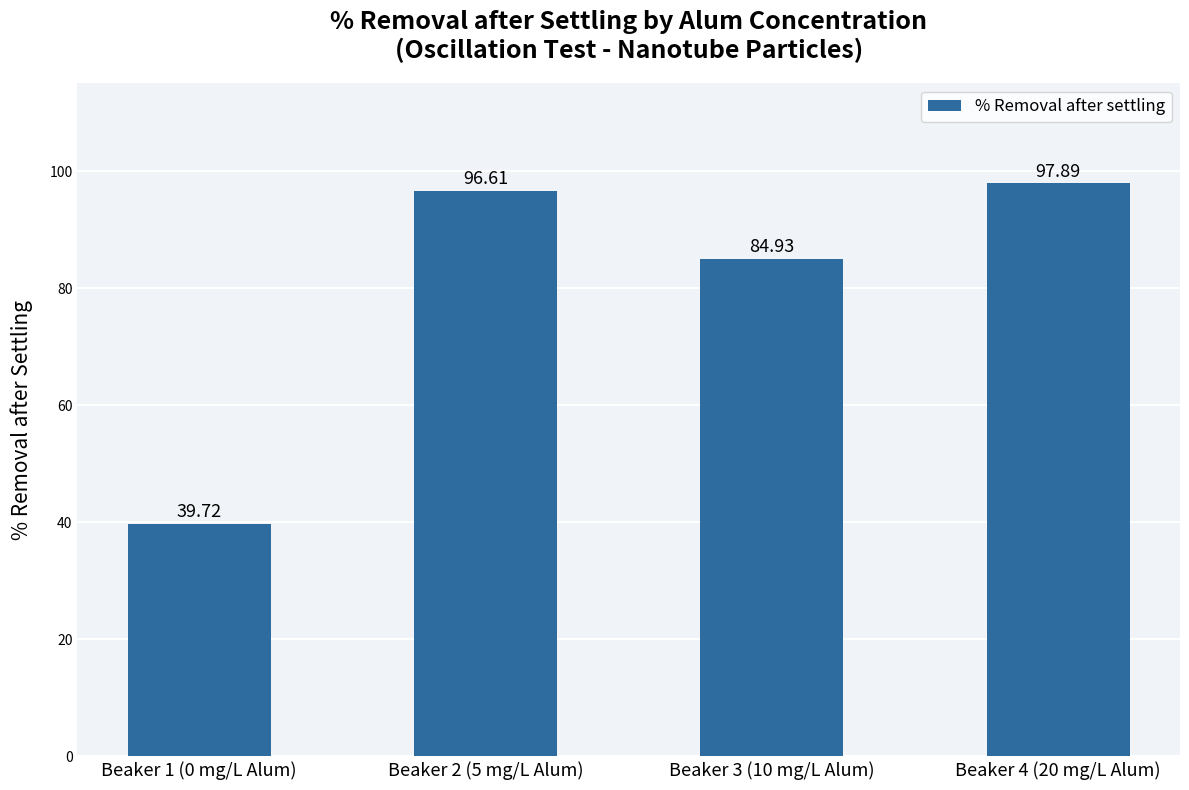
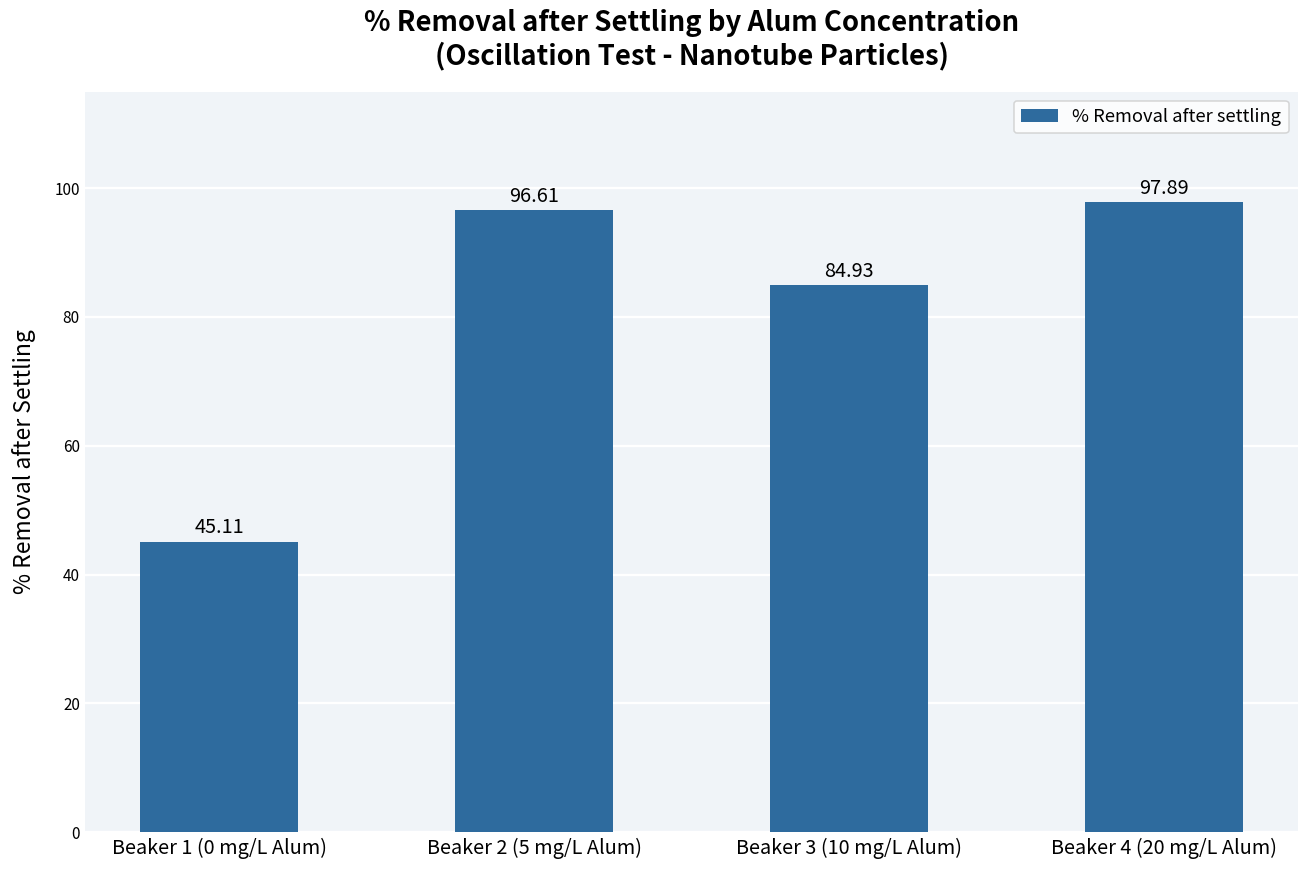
Beaker 1 (0 mg/L Alum): 39.72 -> 45.11
